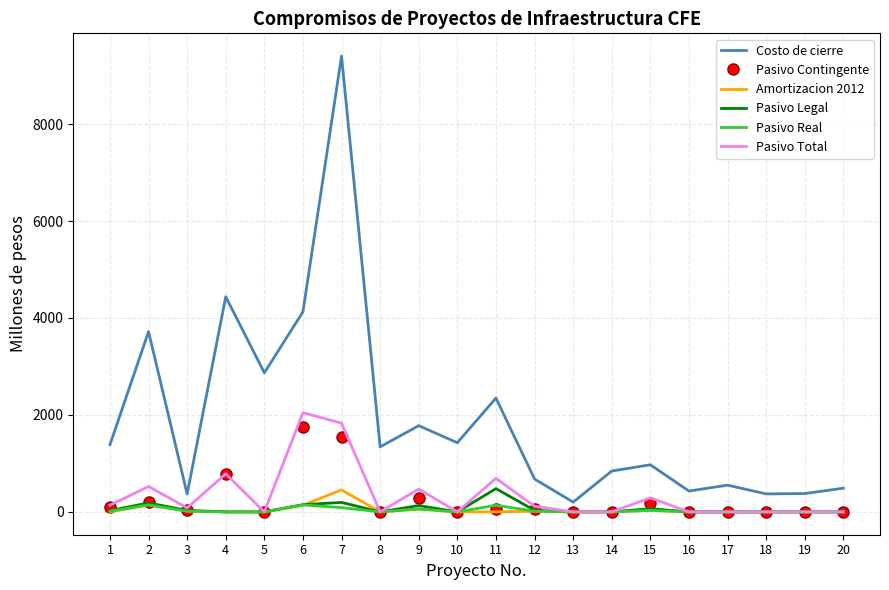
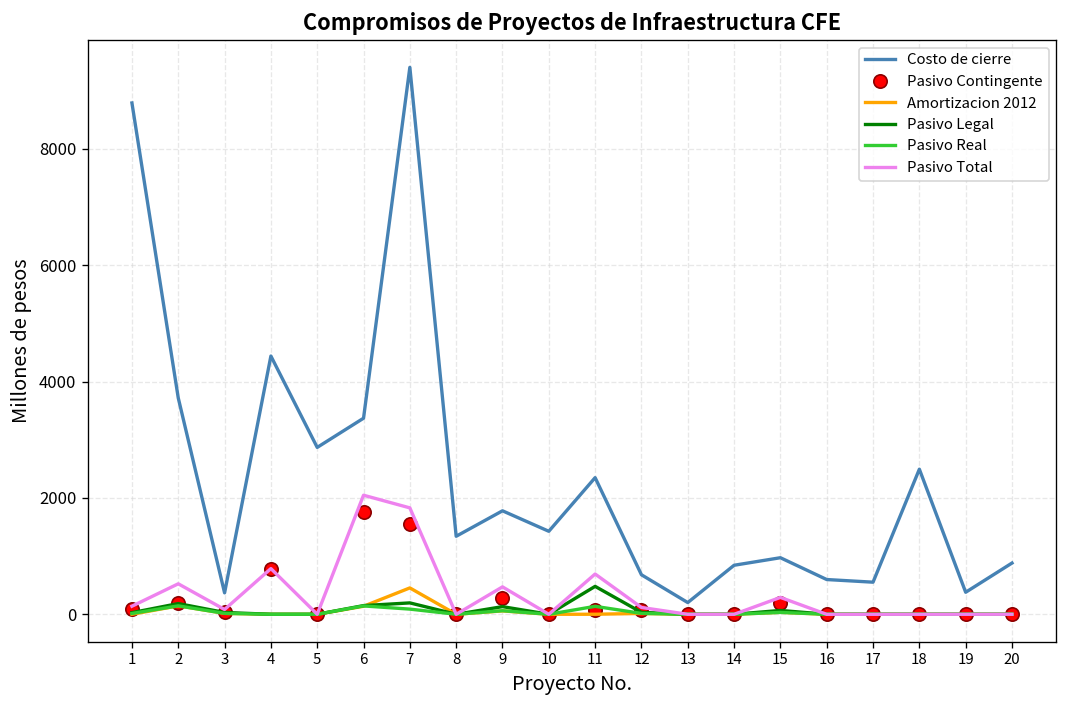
Costo de cierre, 1: 1400 -> 8800
Costo de cierre, 6: 4100 -> 3400
Costo de cierre, 16: 400 -> 600
Costo de cierre, 18: 400 -> 2500
Costo de cierre, 20: 500 -> 900
